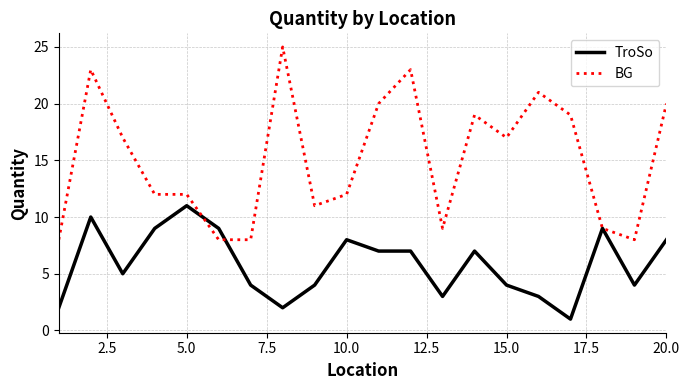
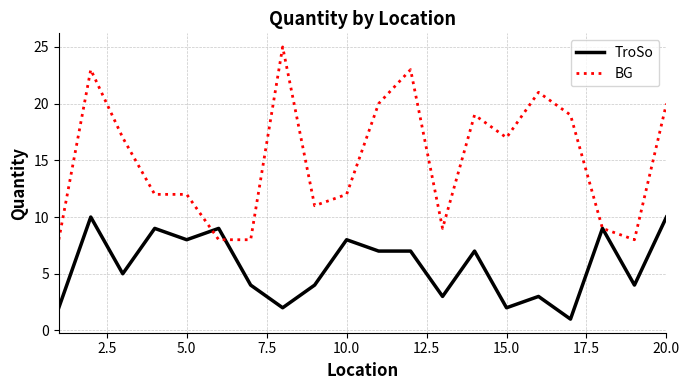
TroSo, 5.0: 11 -> 8
TroSo, 15.0: 4 -> 2
TroSo, 20.0: 8 -> 10
